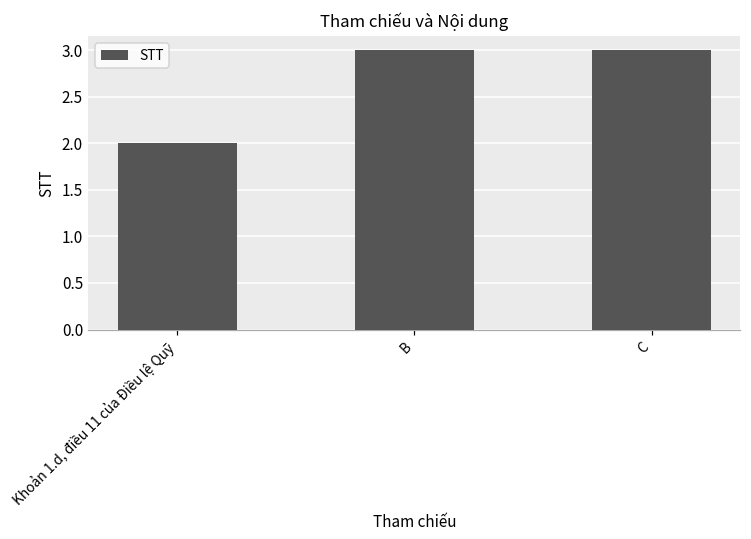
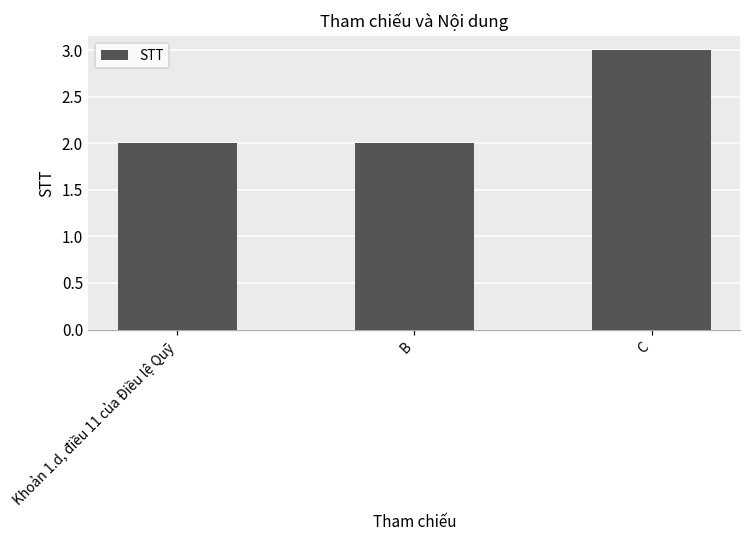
B: 3 -> 2
